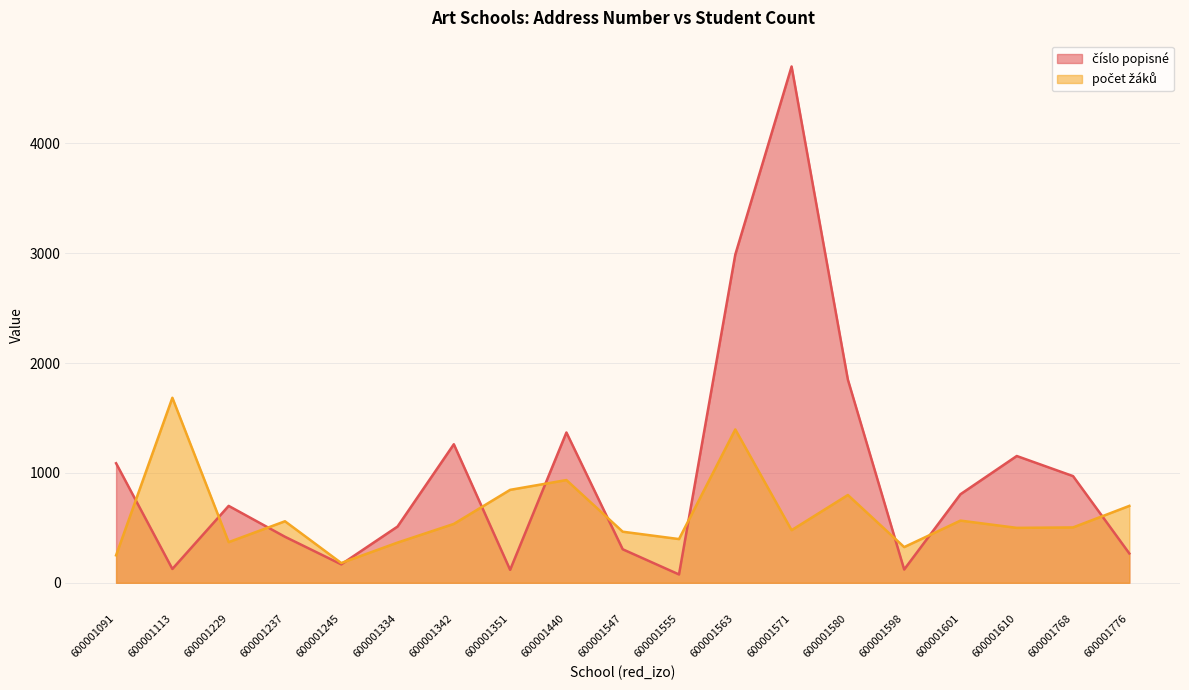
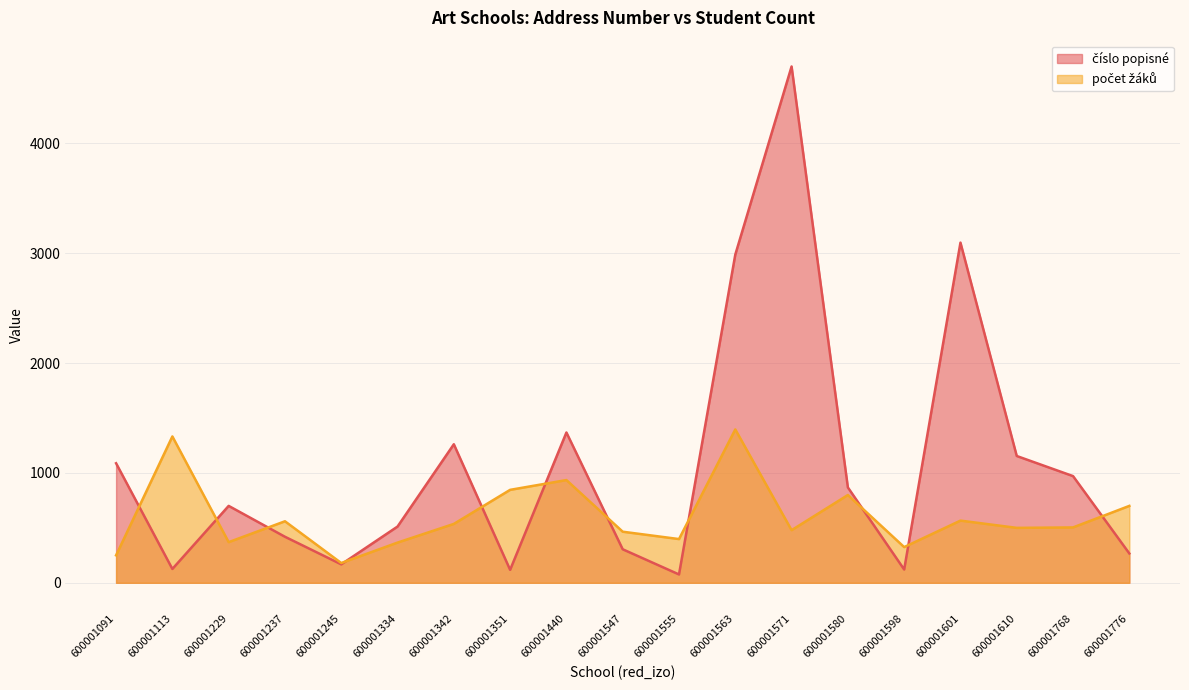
počet žáků, 600001113: 1680 -> 1330
číslo popisné, 600001580: 1850 -> 870
číslo popisné, 600001601: 810 -> 3100
